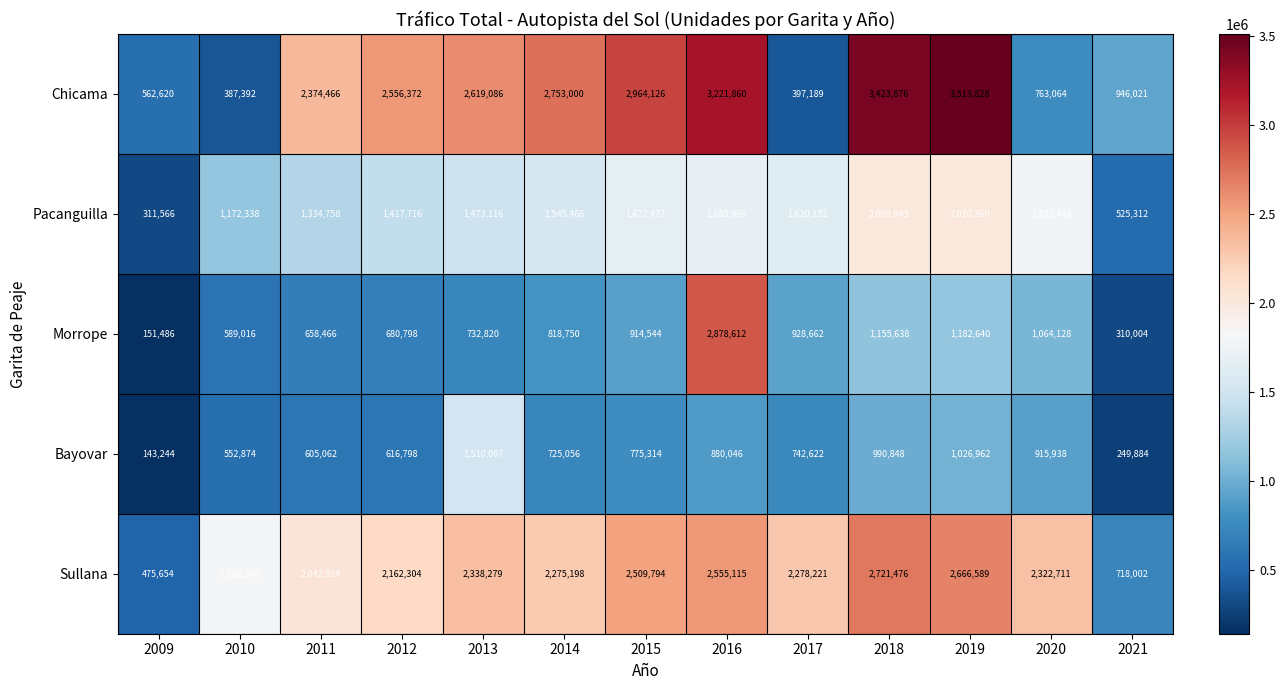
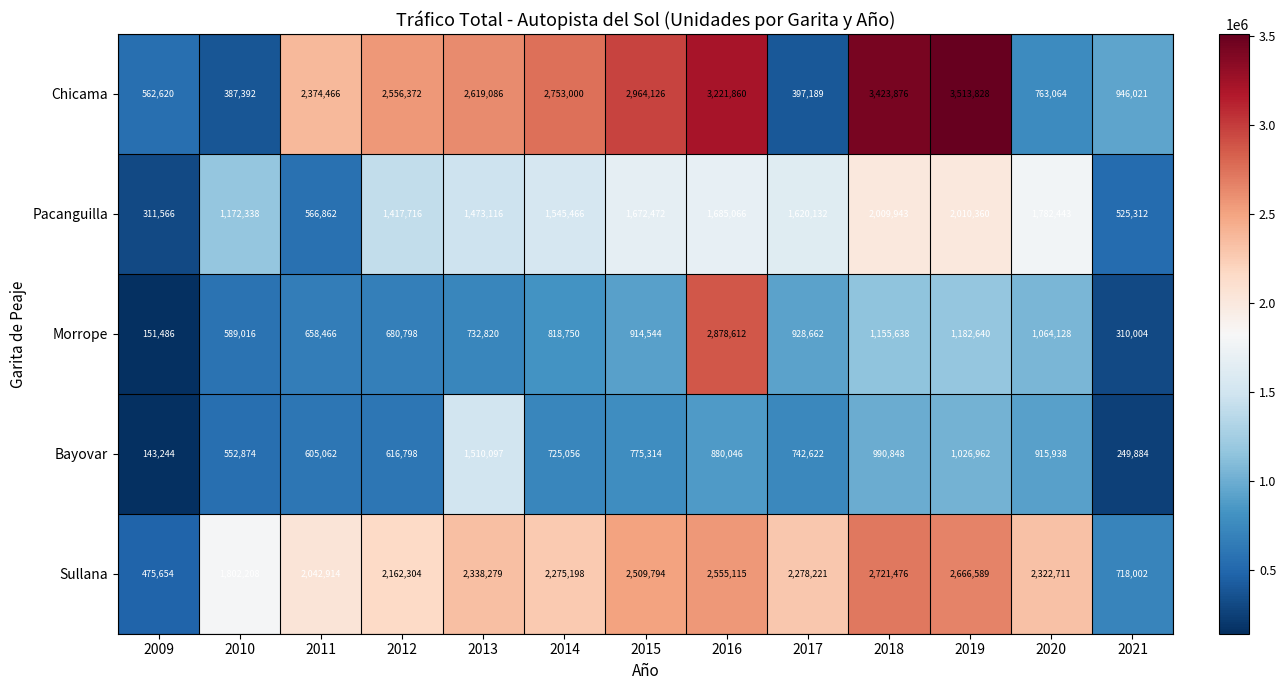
Pacanguilla, 2011: 1,334,758 -> 566,862
